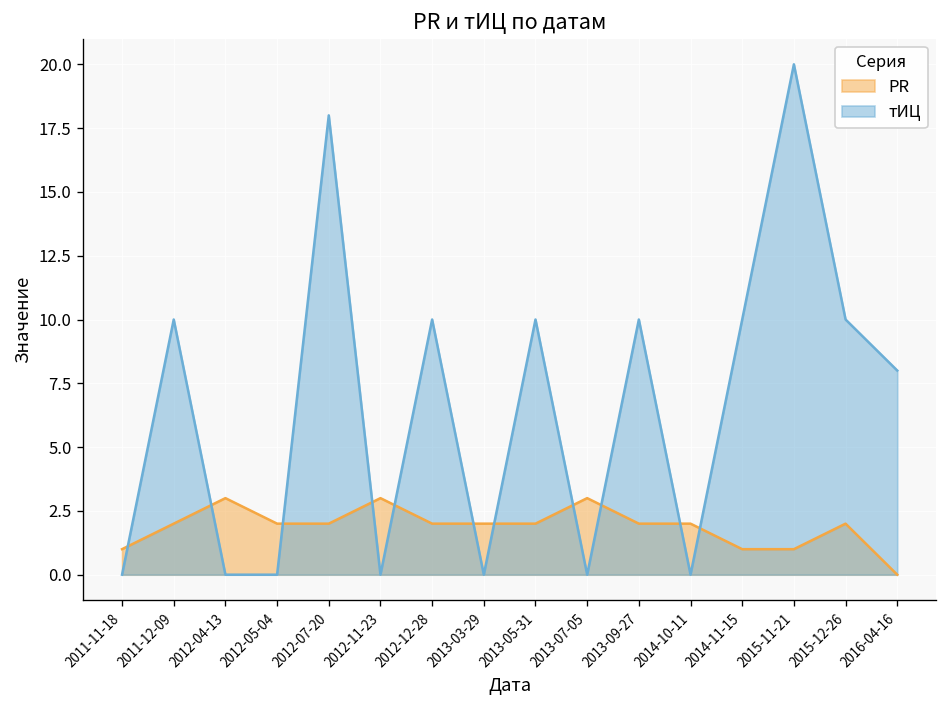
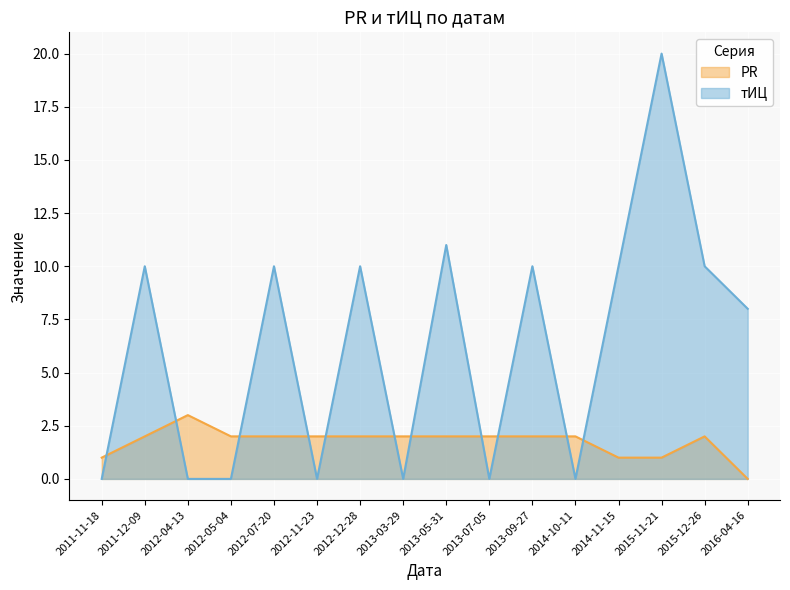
тИЦ, 2012-07-20: 18 -> 10
PR, 2012-11-23: 3 -> 2
тИЦ, 2013-05-31: 10 -> 11
PR, 2013-07-05: 3 -> 2
